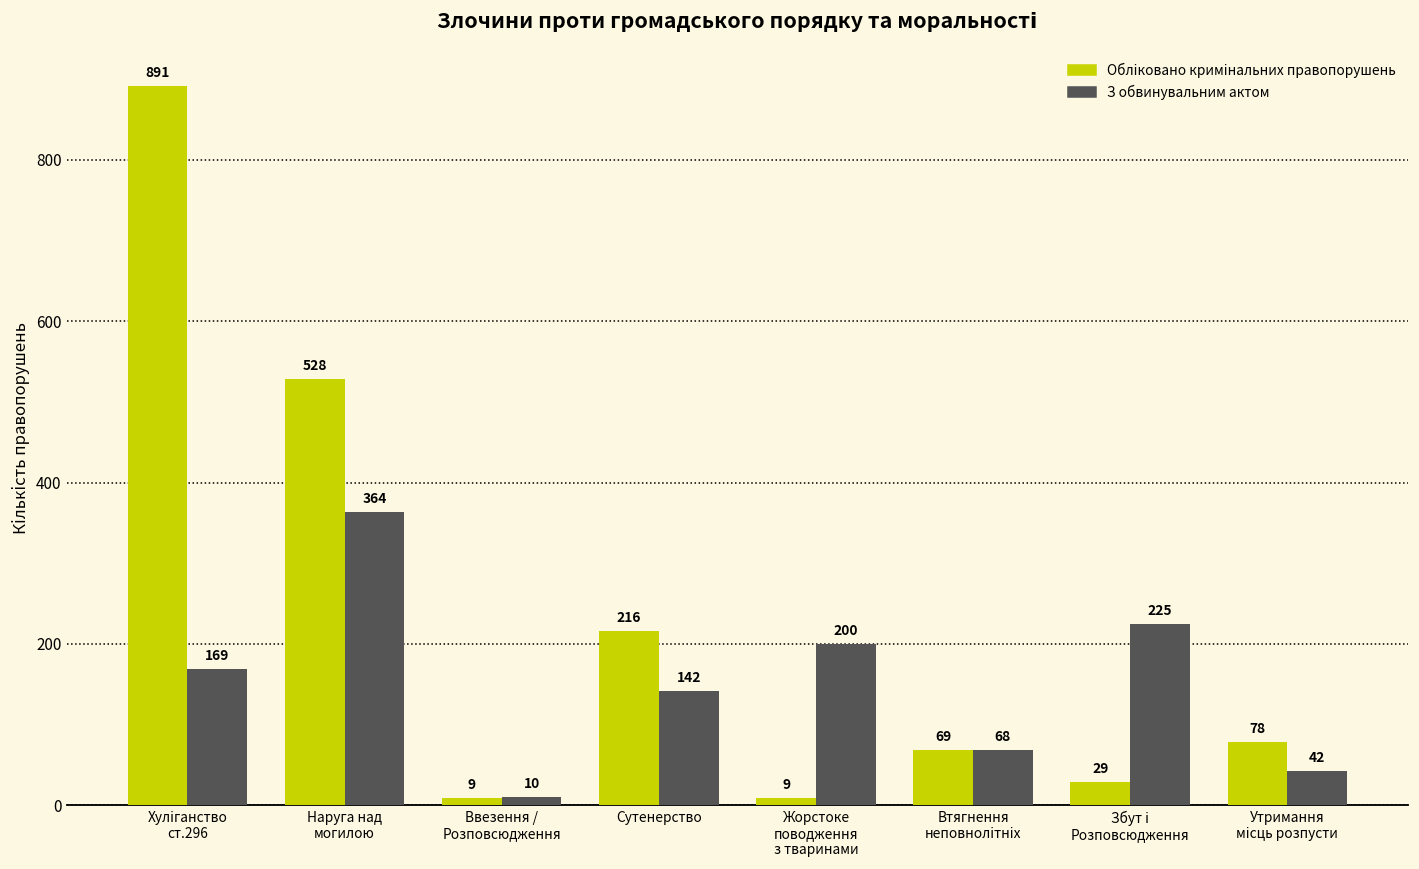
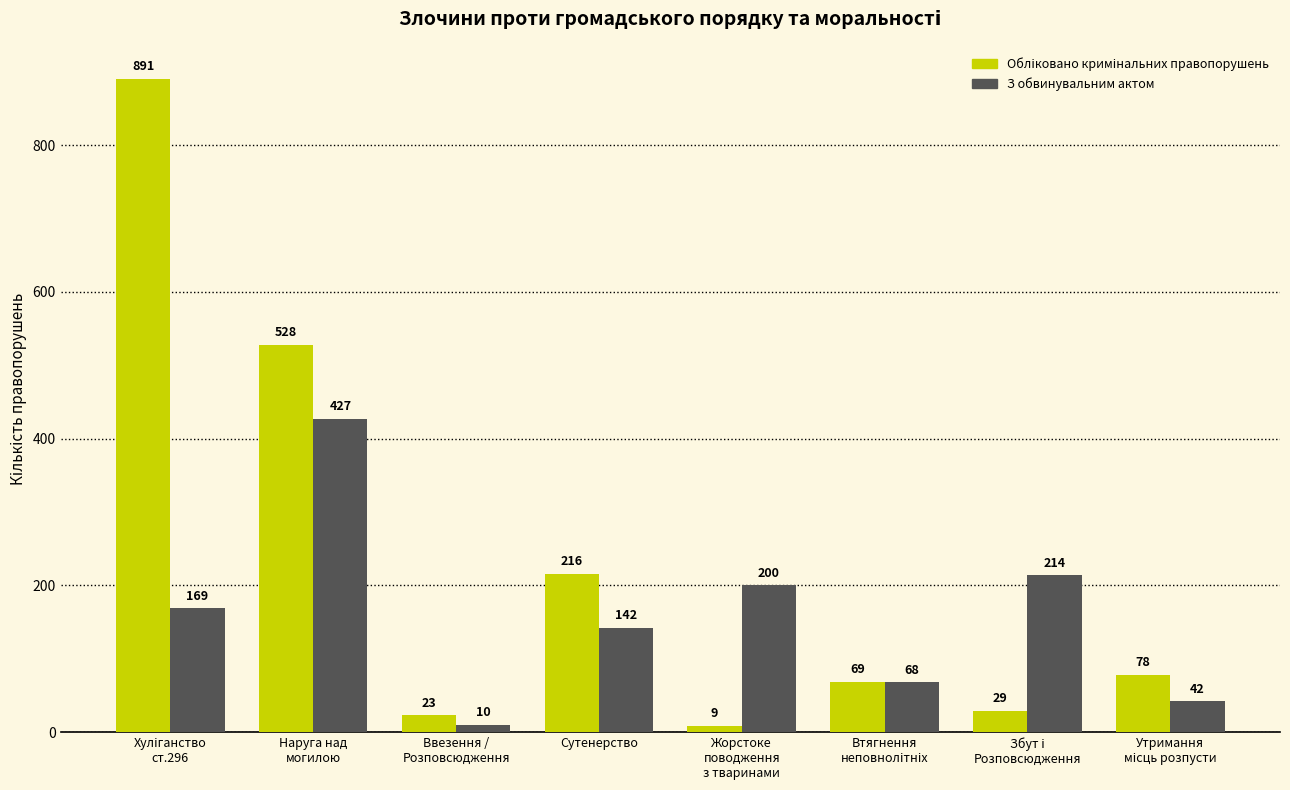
З обвинувальним актом, Наруга над могилою: 364 -> 427
Обліковано кримінальних правопорушень, Ввезення / Розповсюдження: 9 -> 23
З обвинувальним актом, Збут і Розповсюдження: 225 -> 214
